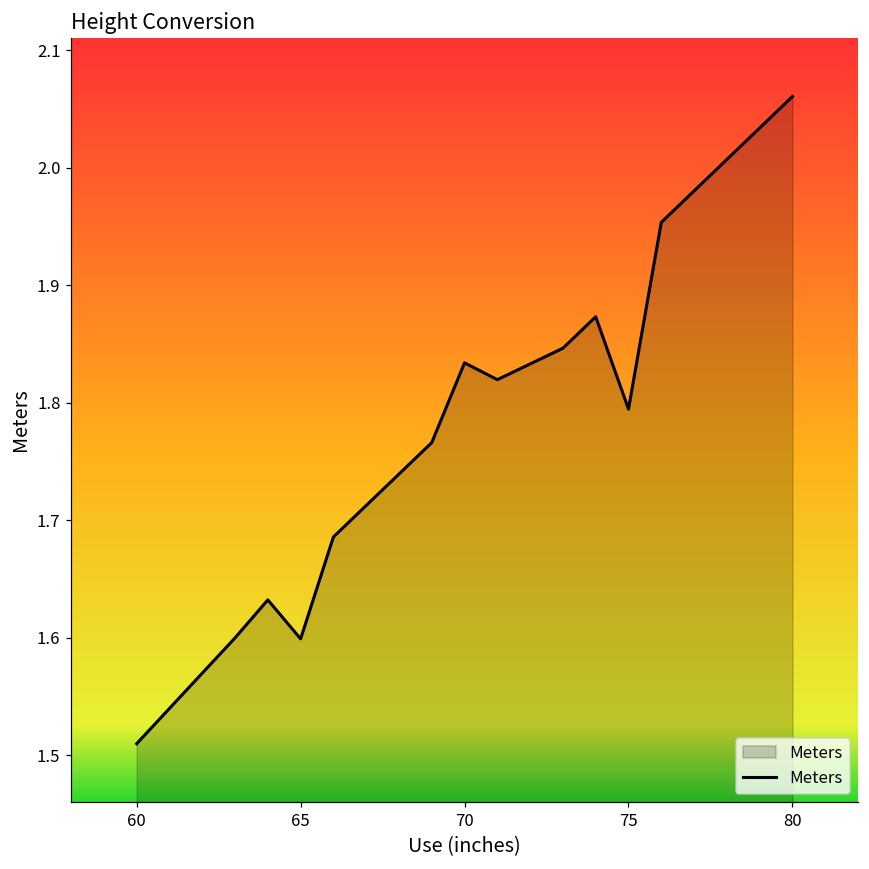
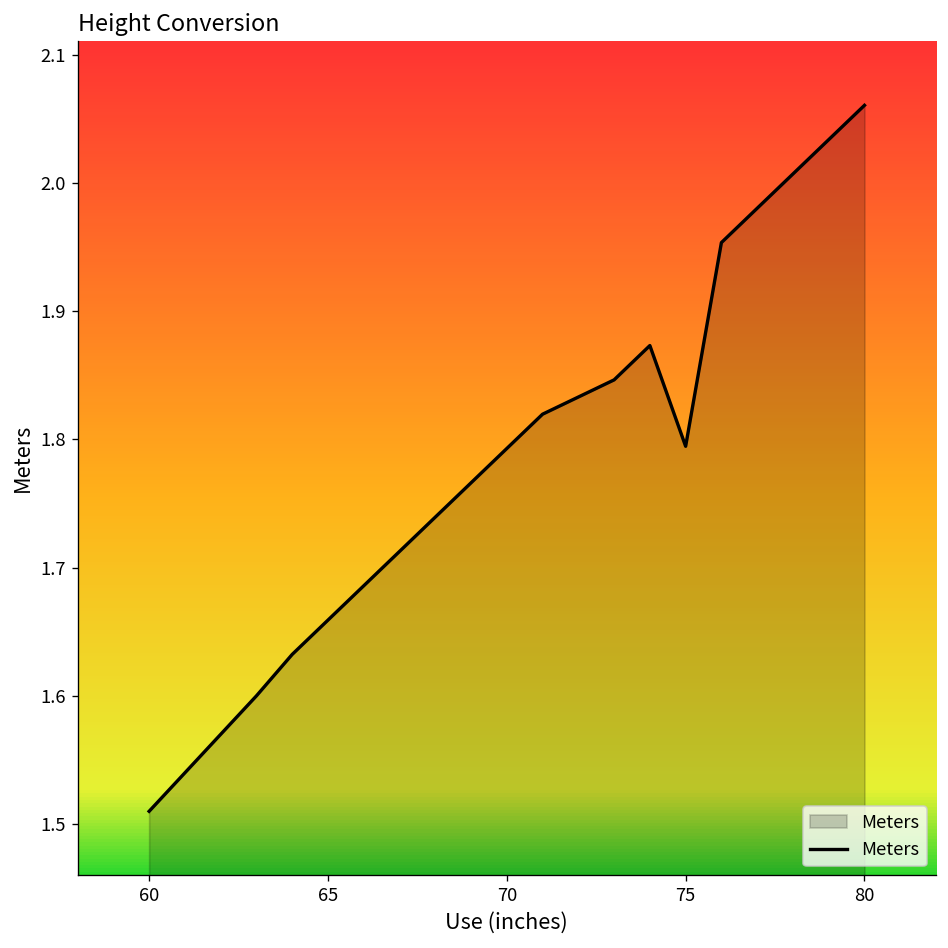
65: 1.599 -> 1.659
70: 1.834 -> 1.793
